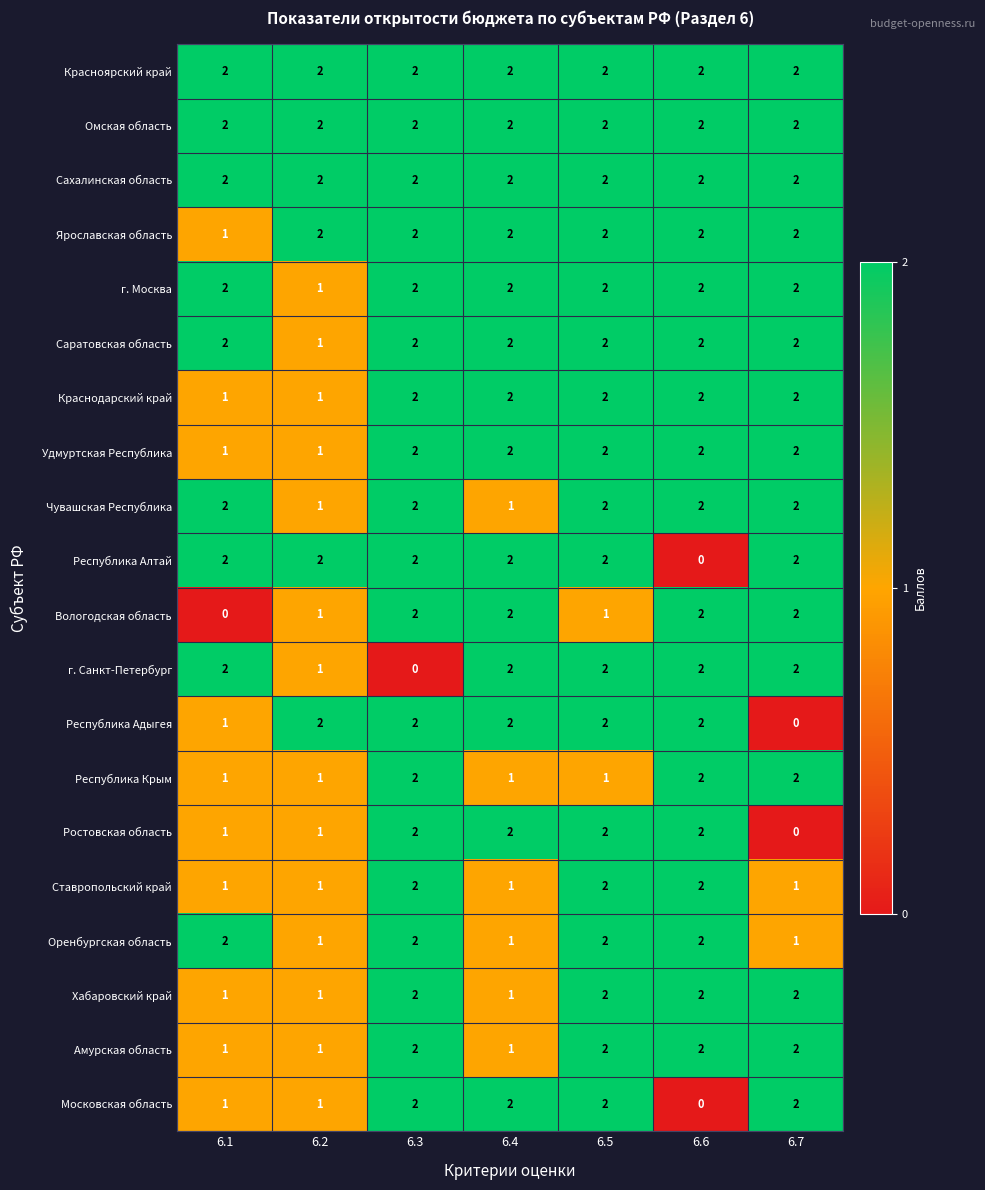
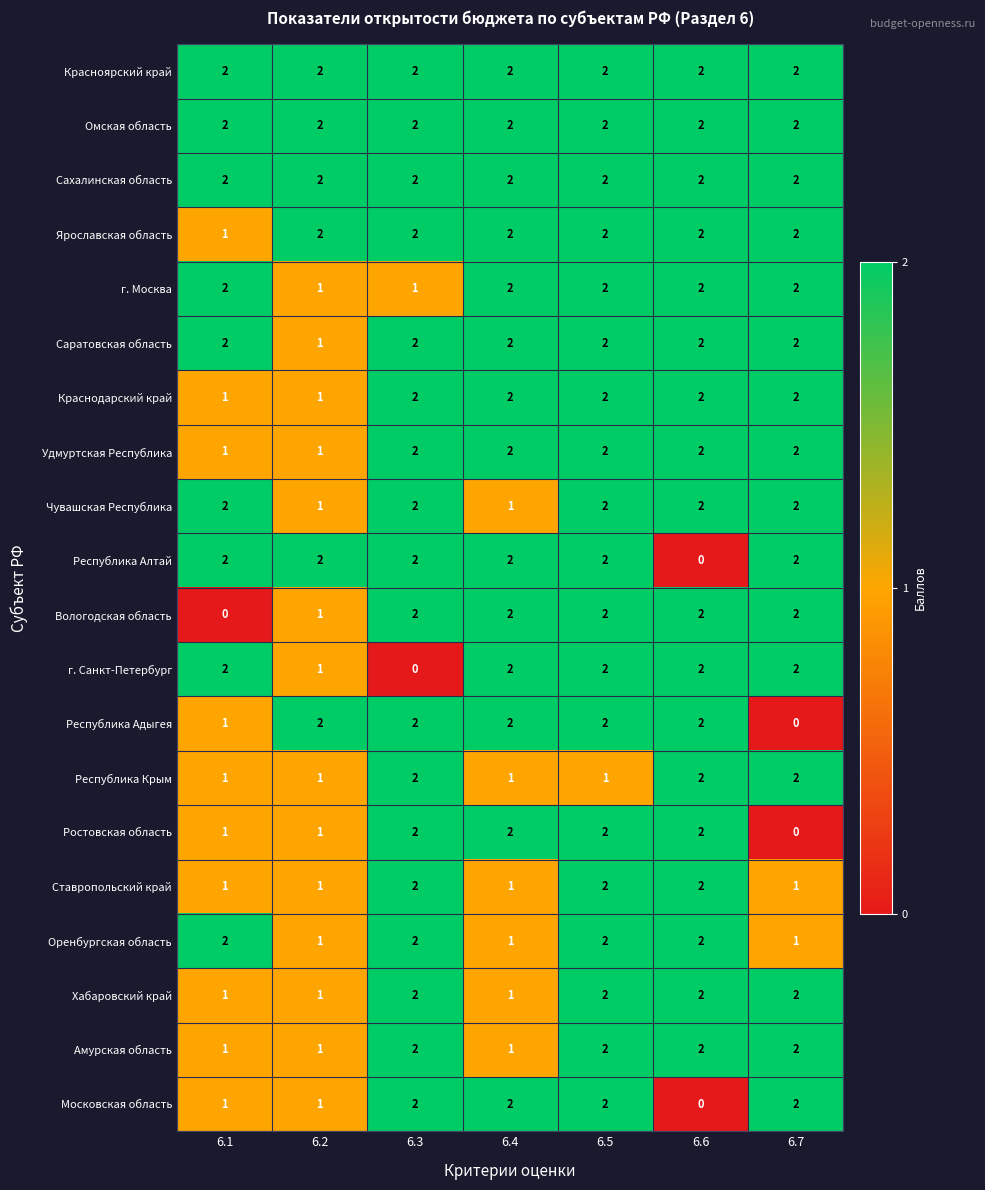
г. Москва, 6.3: 2 -> 1
Вологодская область, 6.5: 1 -> 2
